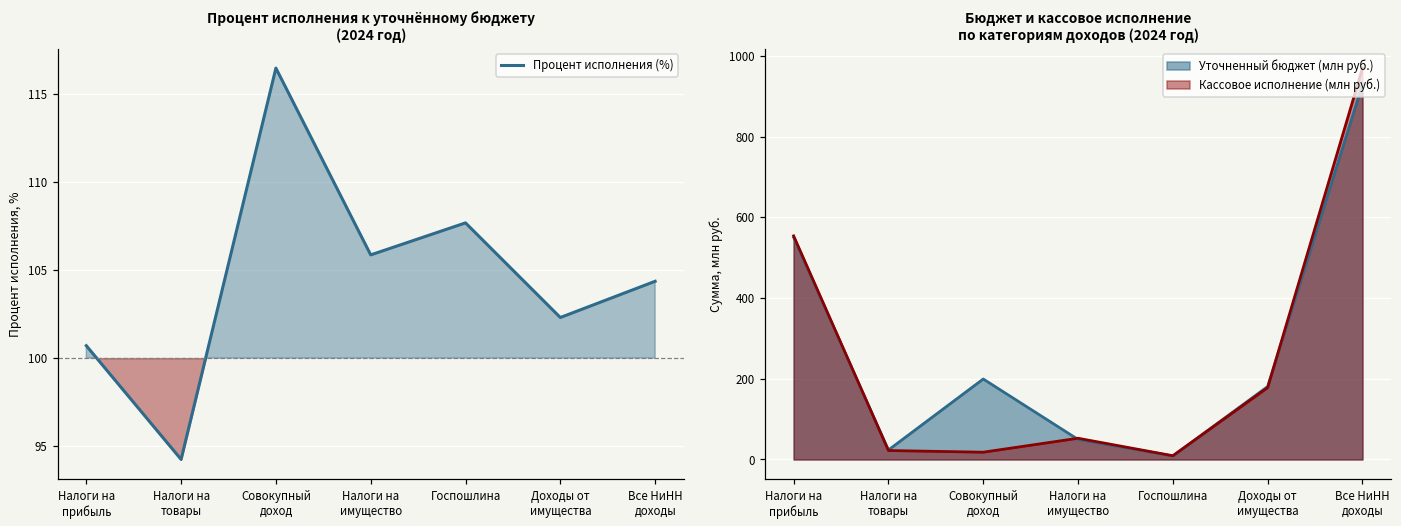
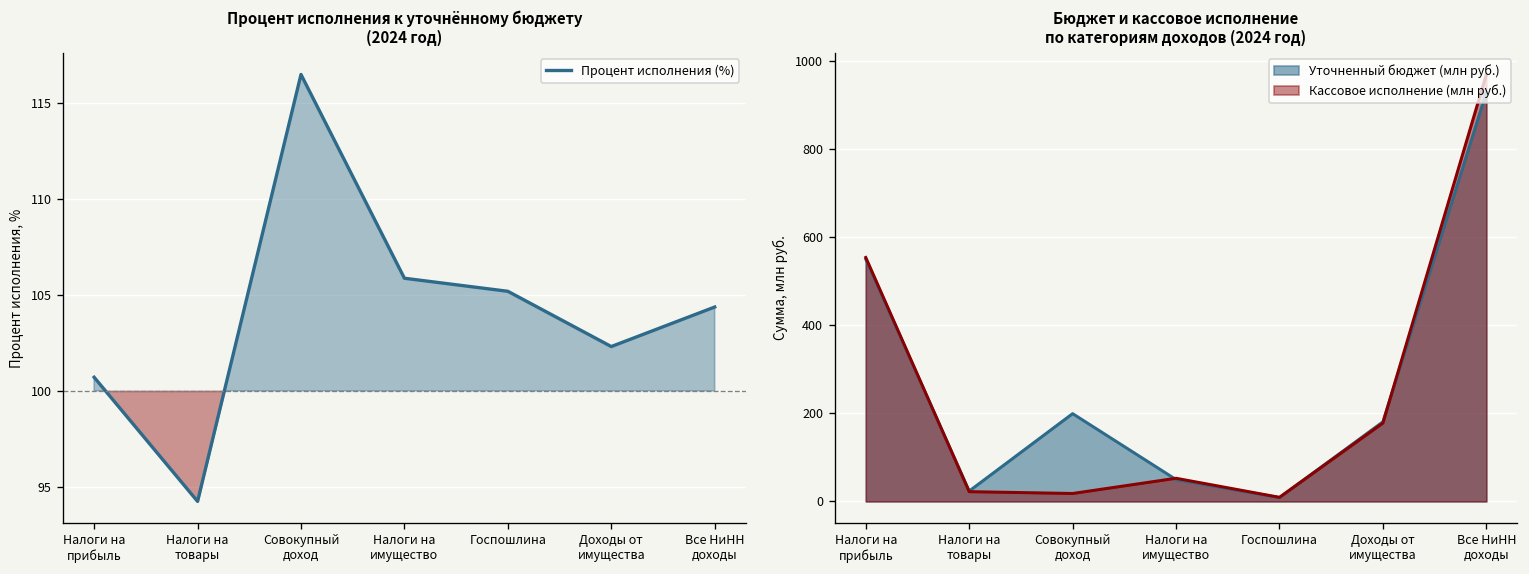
Процент исполнения к уточнённому бюджету (2024 год), Госпошлина: 107.7 -> 105.2
